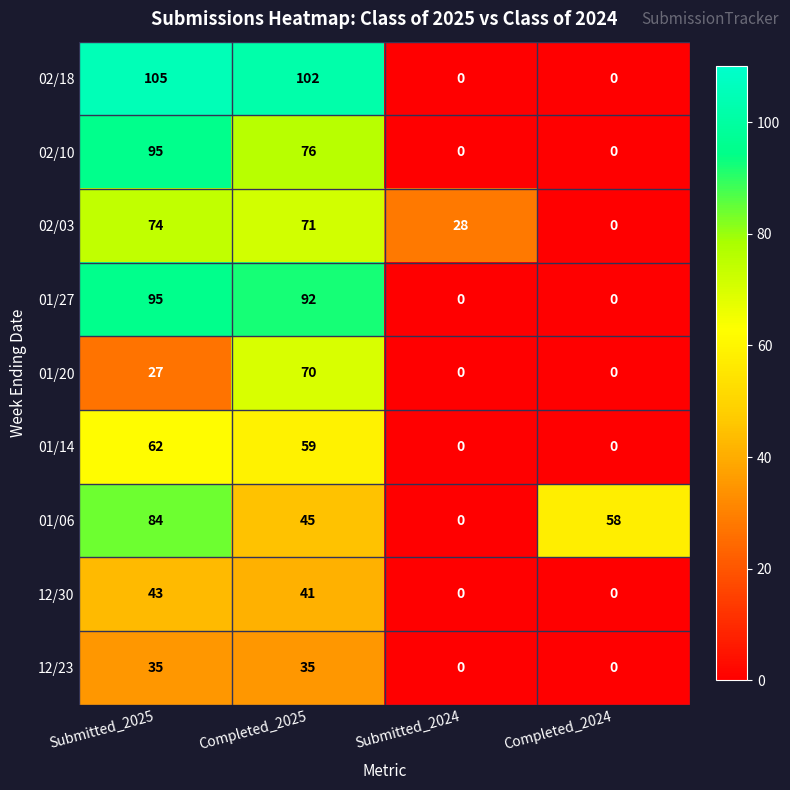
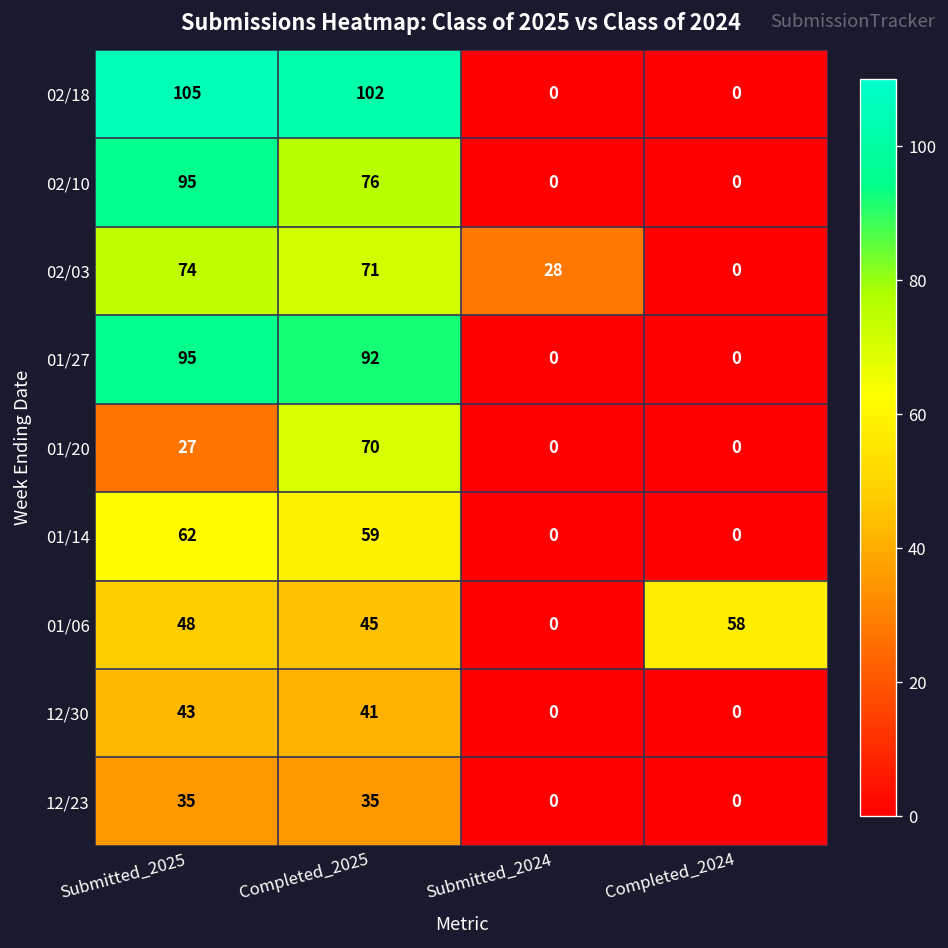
01/06, Submitted_2025: 84 -> 48
